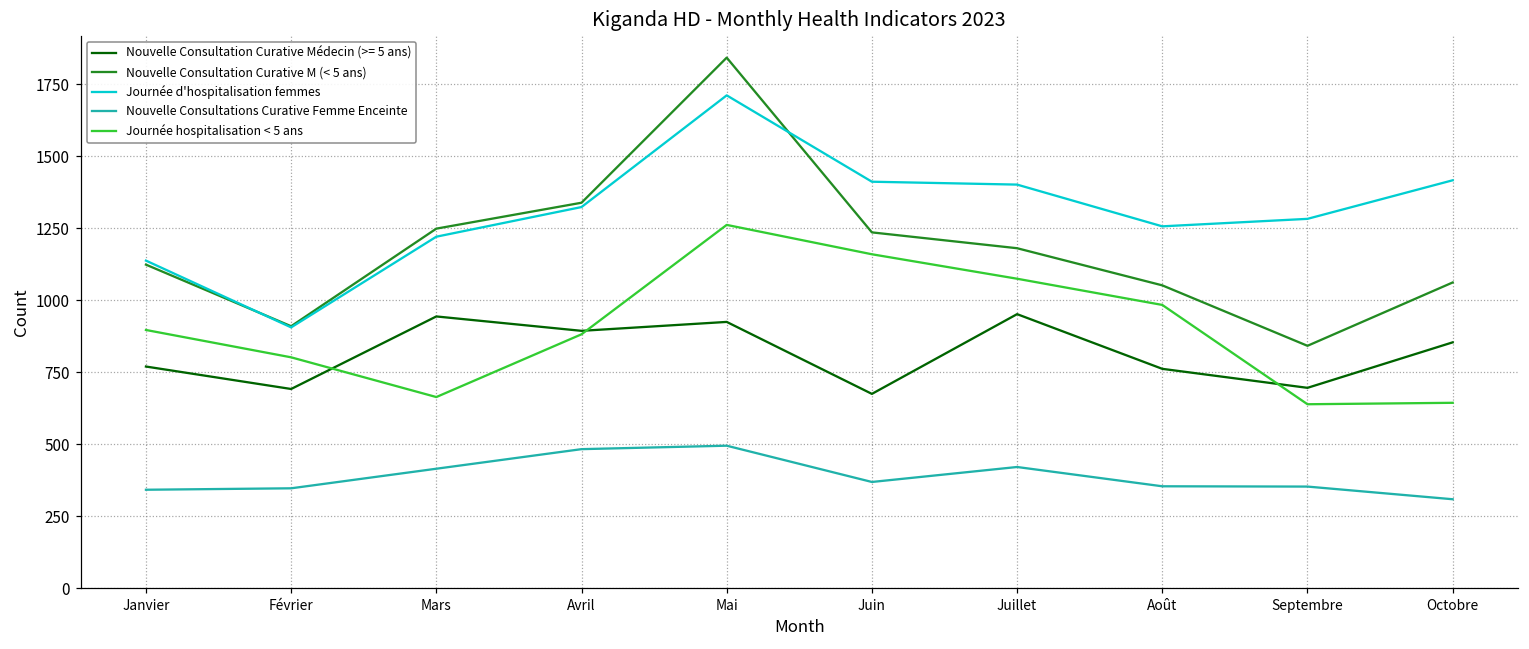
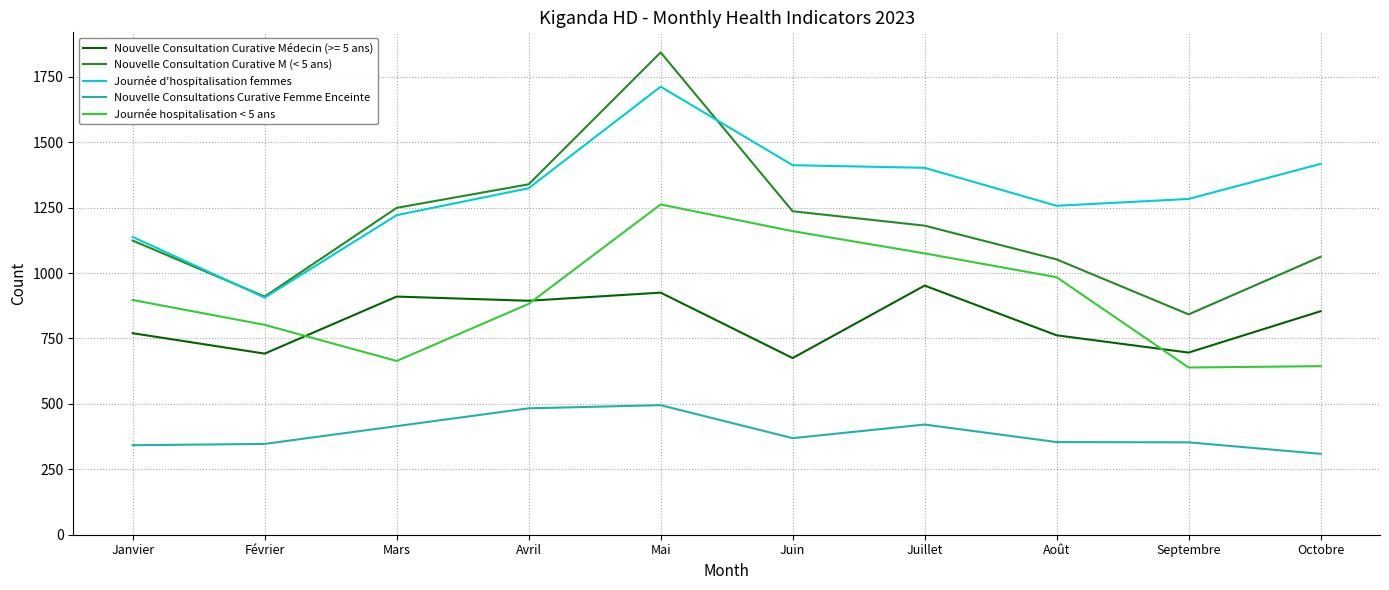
Nouvelle Consultation Curative Médecin (>= 5 ans), Mars: 940 -> 910
